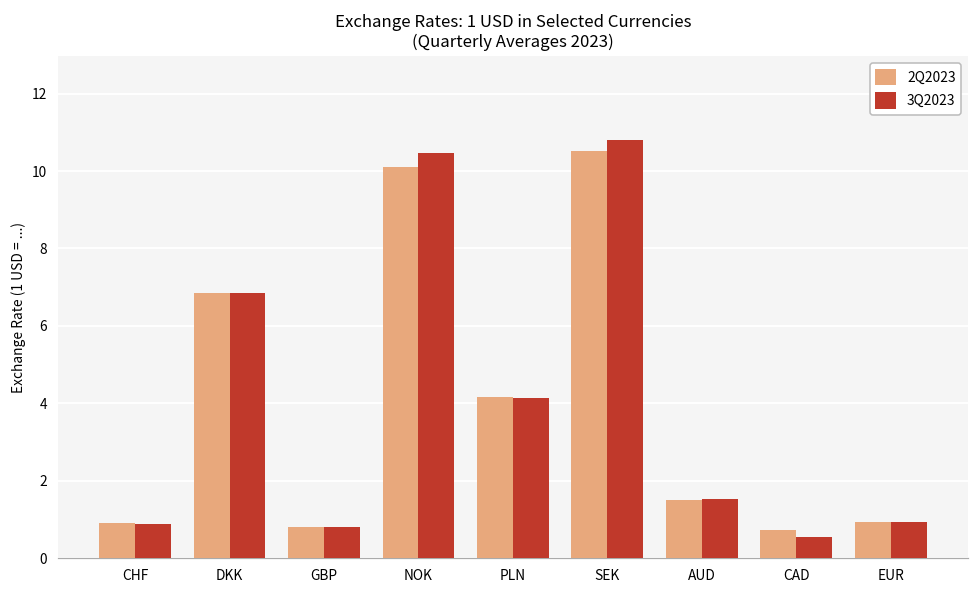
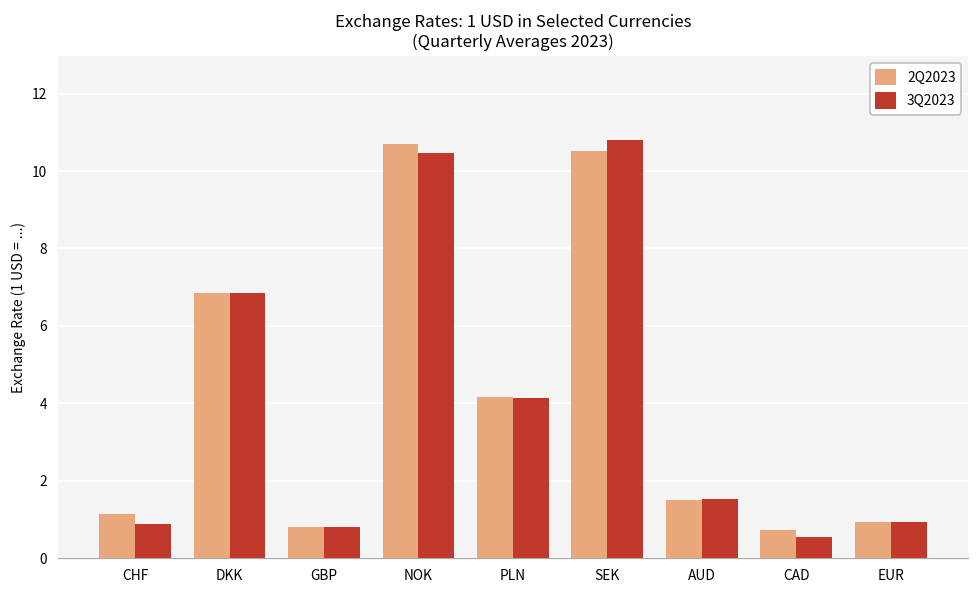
2Q2023, CHF: 0.9 -> 1.1
2Q2023, NOK: 10.1 -> 10.7
